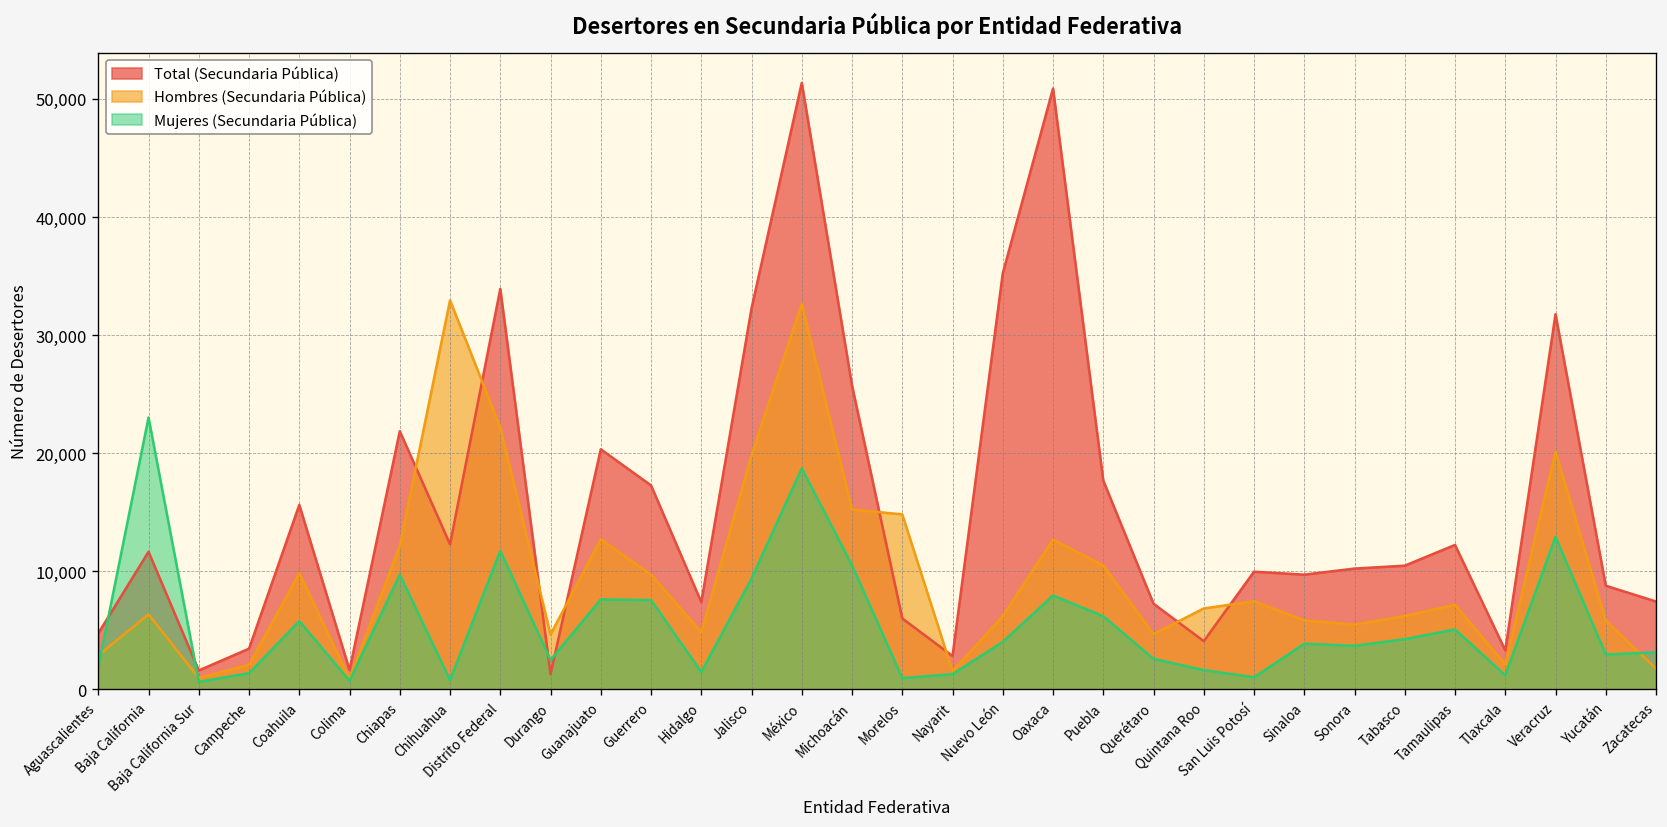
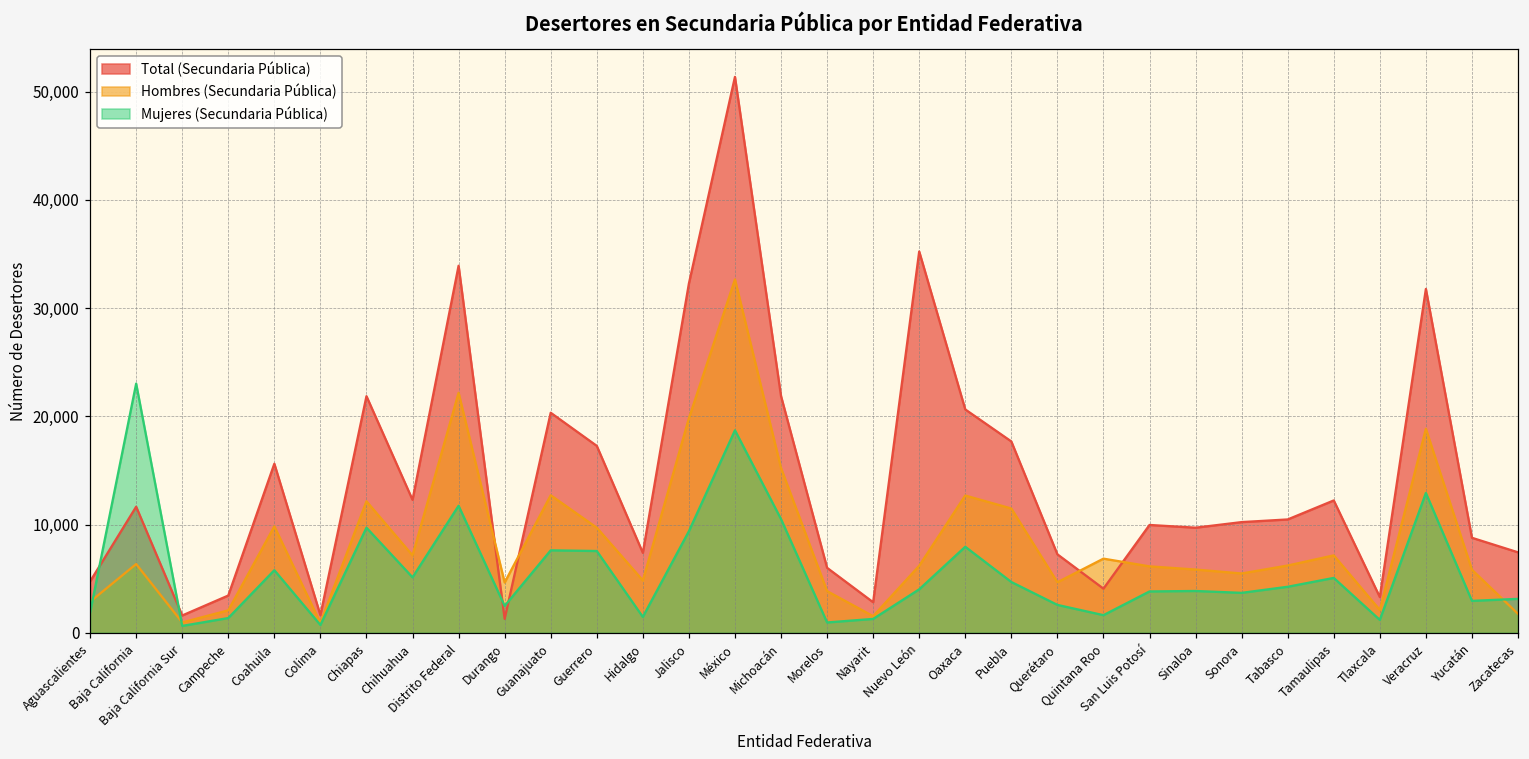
Hombres (Secundaria Pública), Chihuahua: 33,000 -> 7,000
Mujeres (Secundaria Pública), Chihuahua: 1,000 -> 5,000
Total (Secundaria Pública), Michoacán: 26,000 -> 22,000
Hombres (Secundaria Pública), Morelos: 15,000 -> 4,000
Total (Secundaria Pública), Oaxaca: 51,000 -> 21,000
Hombres (Secundaria Pública), Puebla: 10,000 -> 11,000
Mujeres (Secundaria Pública), Puebla: 6,000 -> 5,000
Hombres (Secundaria Pública), San Luis Potosí: 7,000 -> 6,000
Mujeres (Secundaria Pública), San Luis Potosí: 1,000 -> 4,000
Hombres (Secundaria Pública), Veracruz: 20,000 -> 19,000
